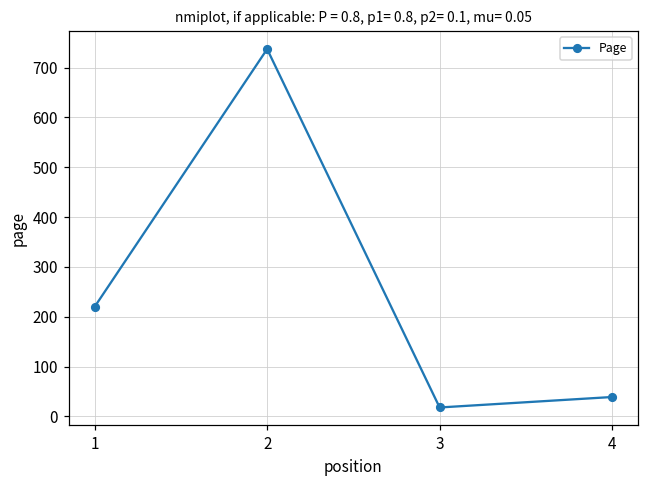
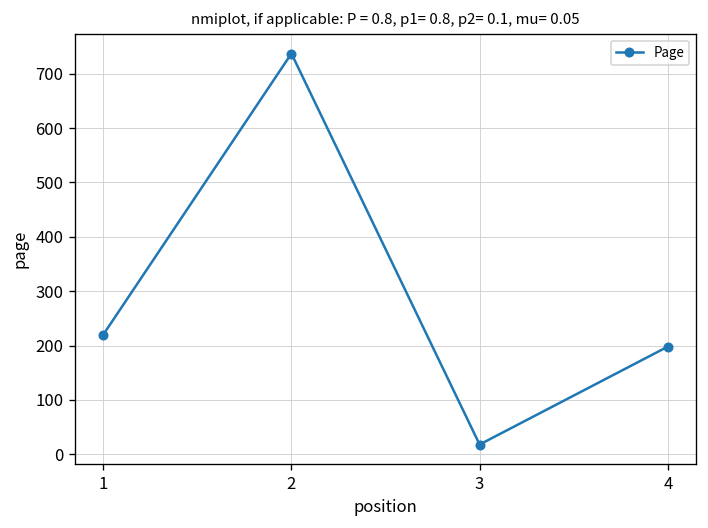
4: 40 -> 200
